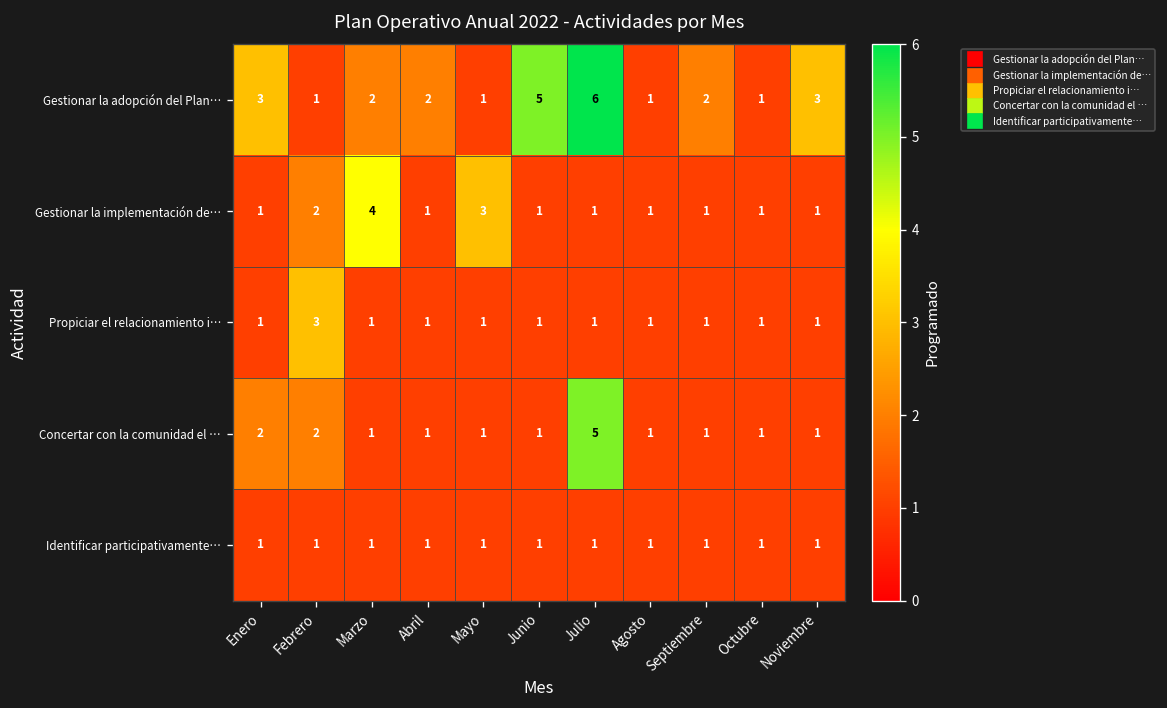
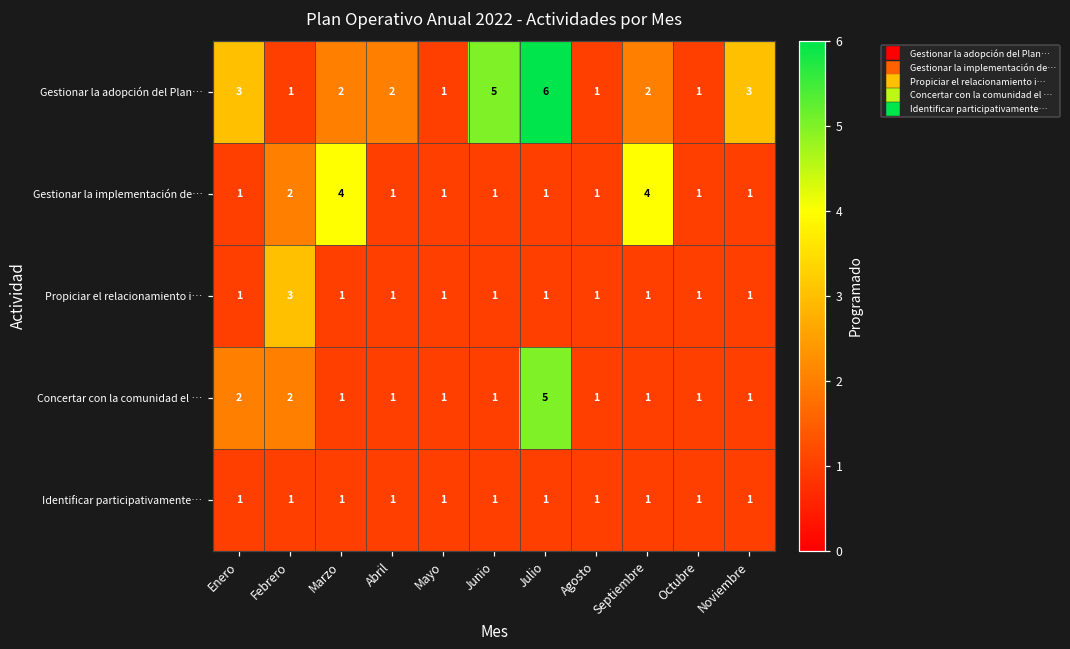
Gestionar la implementación de…, Mayo: 3 -> 1
Gestionar la implementación de…, Septiembre: 1 -> 4
